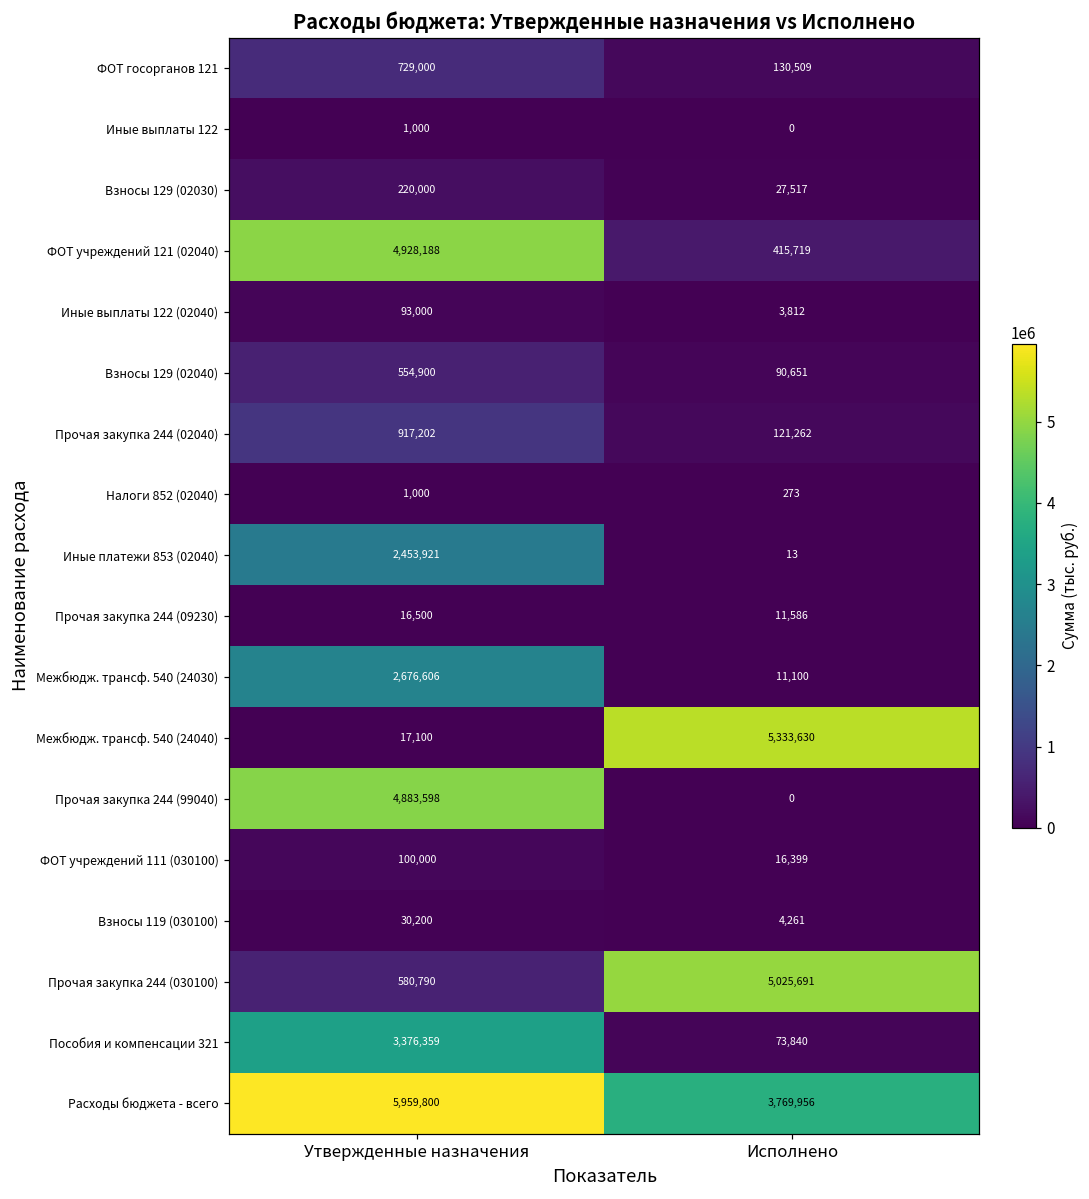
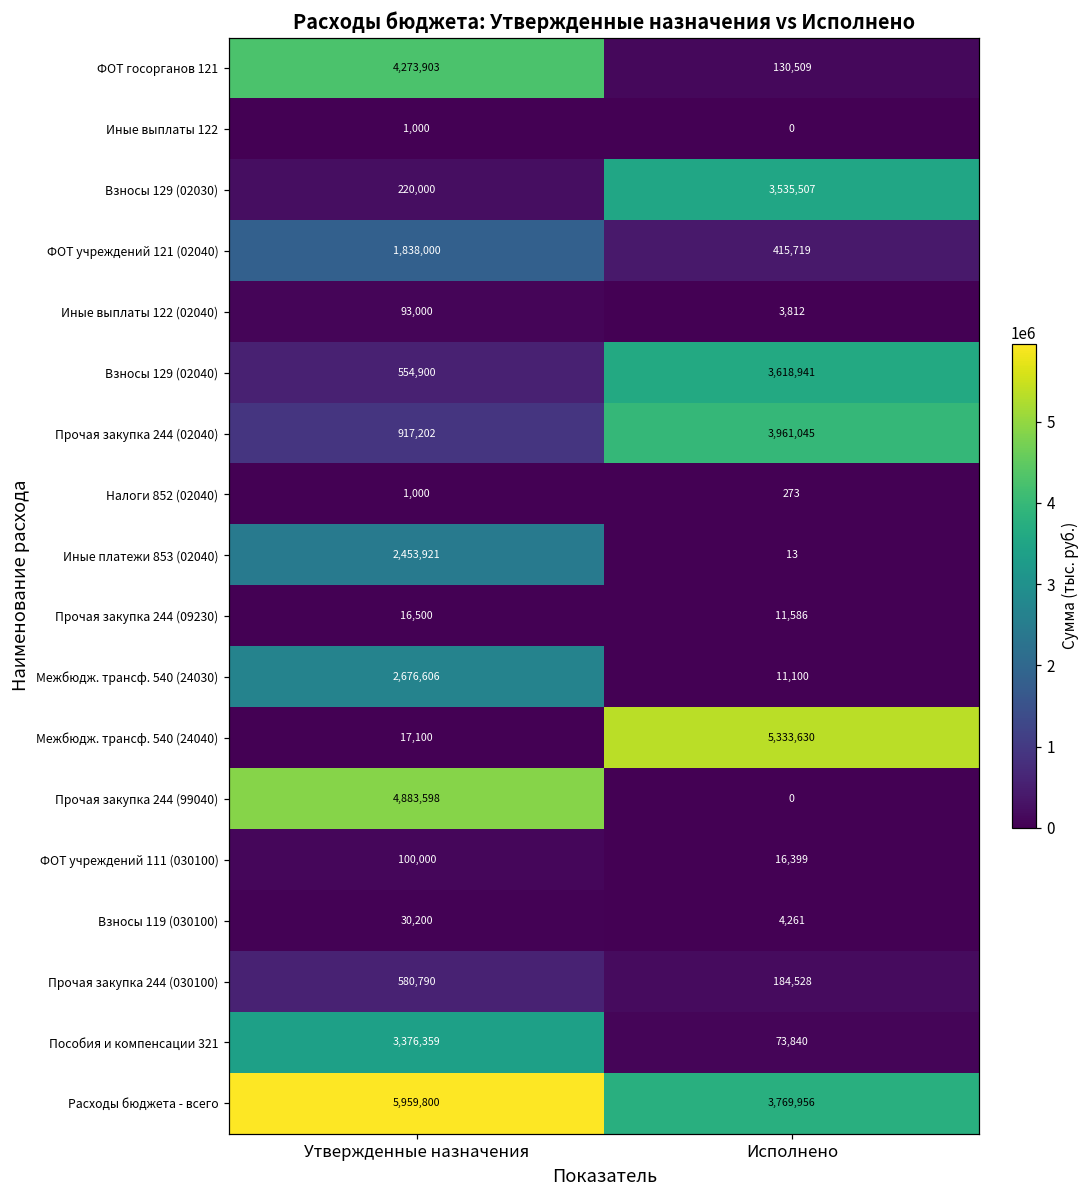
ФОТ госорганов 121, Утвержденные назначения: 729,000 -> 4,273,903
Взносы 129 (02030), Исполнено: 27,517 -> 3,535,507
ФОТ учреждений 121 (02040), Утвержденные назначения: 4,928,188 -> 1,838,000
Взносы 129 (02040), Исполнено: 90,651 -> 3,618,941
Прочая закупка 244 (02040), Исполнено: 121,262 -> 3,961,045
Прочая закупка 244 (030100), Исполнено: 5,025,691 -> 184,528
